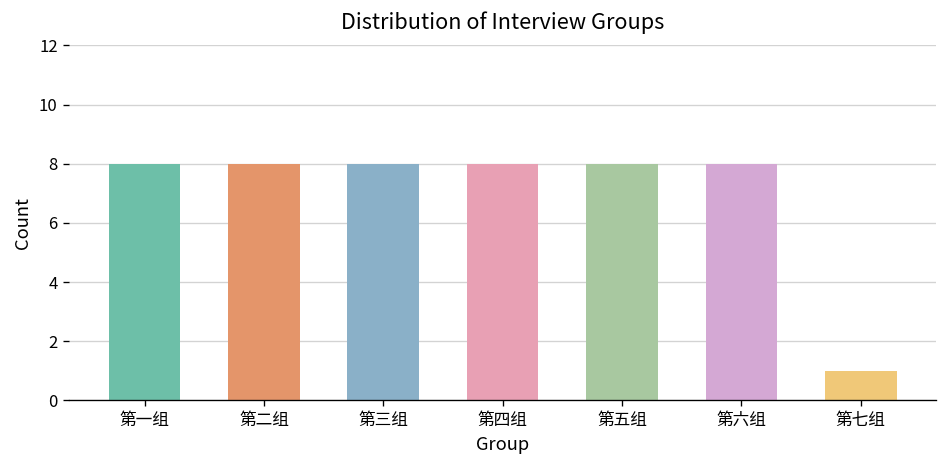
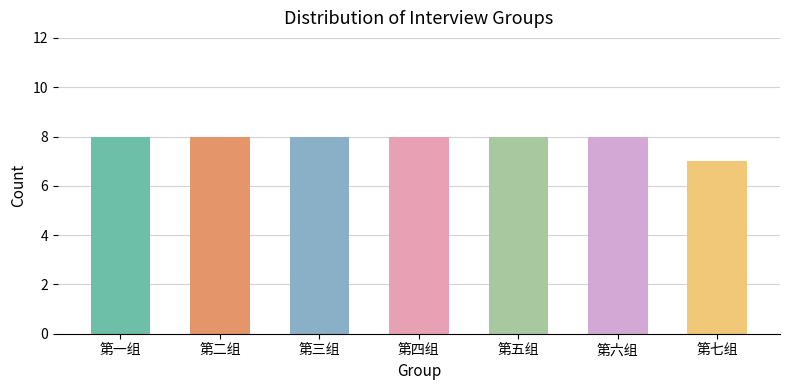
第七组: 1 -> 7
